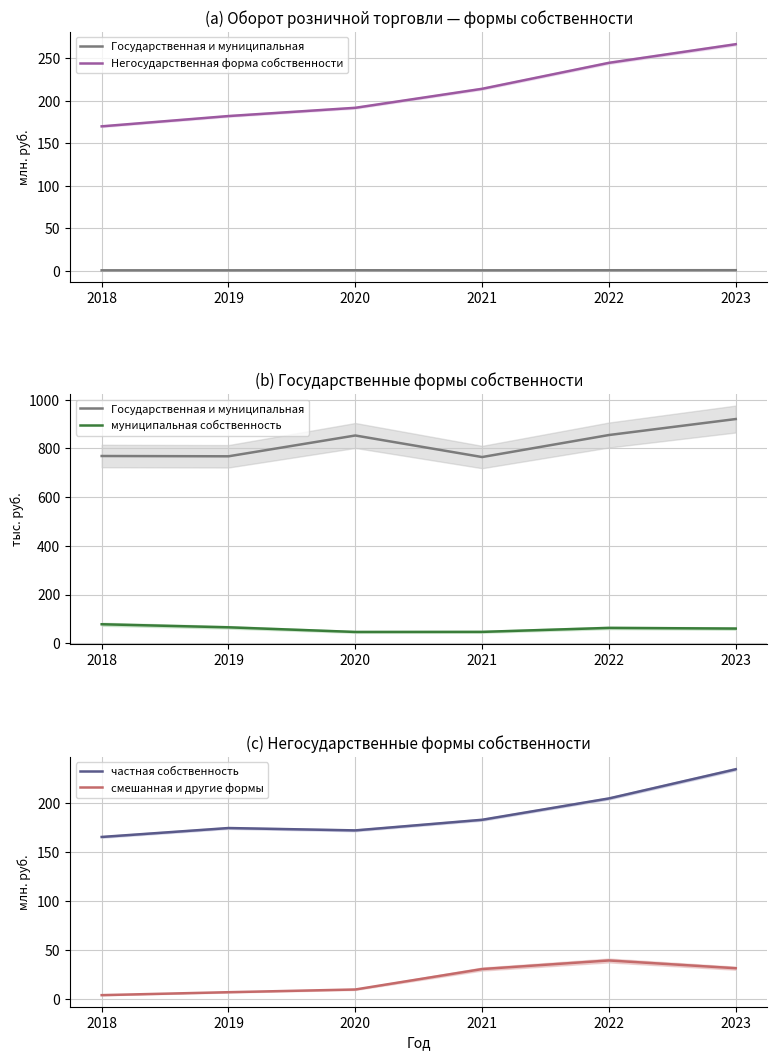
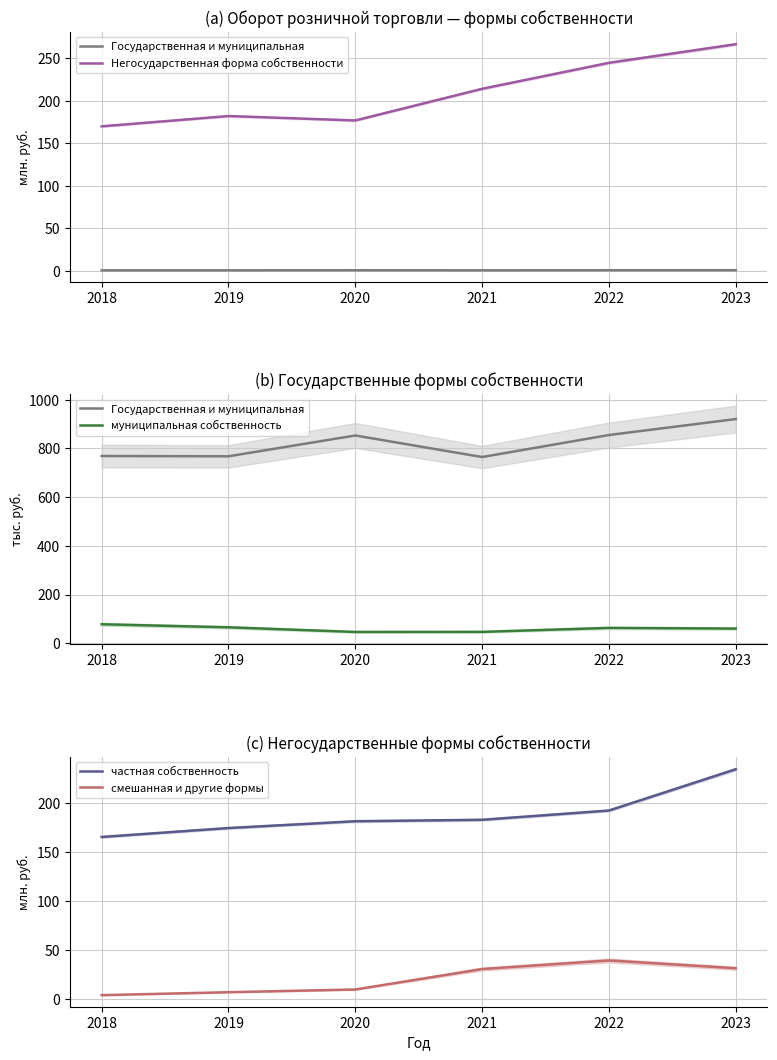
(a) Оборот розничной торговли — формы собственности, Негосударственная форма собственности, 2020: 190 -> 180
(c) Негосударственные формы собственности, частная собственность, 2020: 170 -> 180
(c) Негосударственные формы собственности, частная собственность, 2022: 210 -> 190
